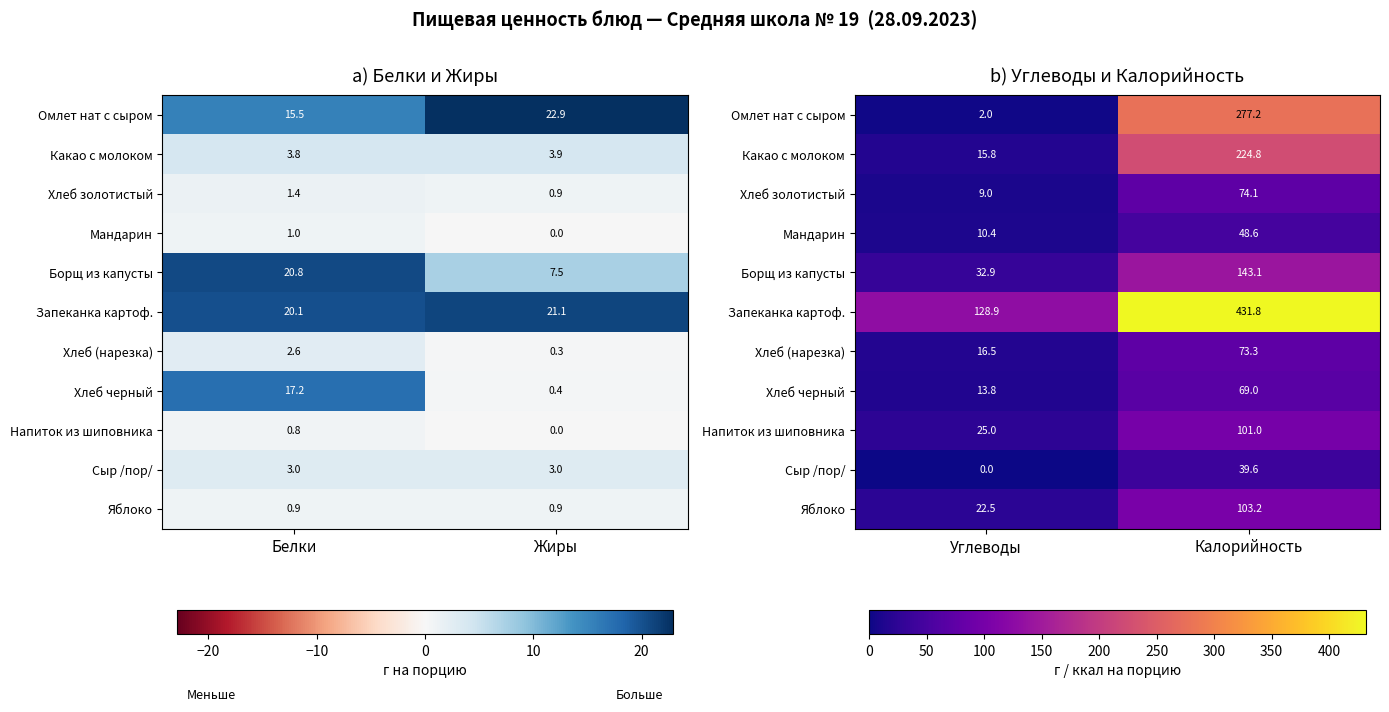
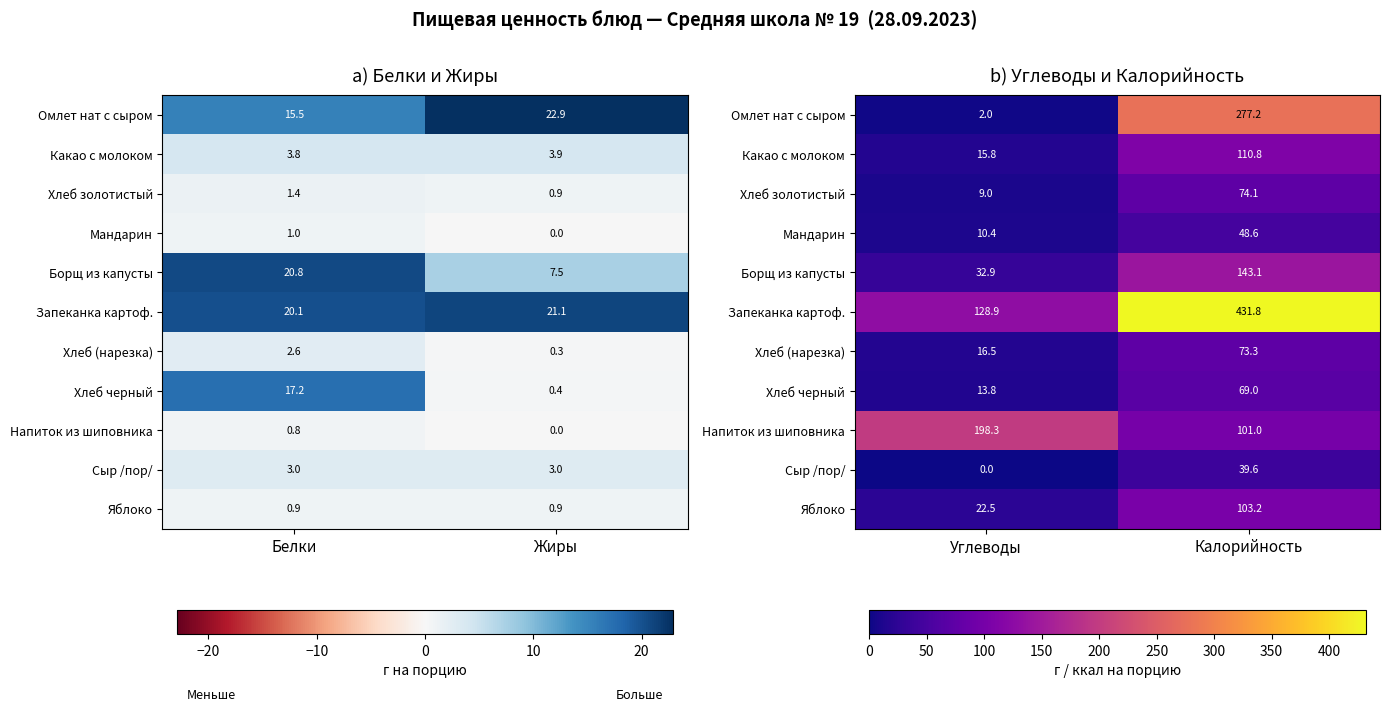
b) Углеводы и Калорийность, Какао с молоком, Калорийность: 224.8 -> 110.8
b) Углеводы и Калорийность, Напиток из шиповника, Углеводы: 25.0 -> 198.3
